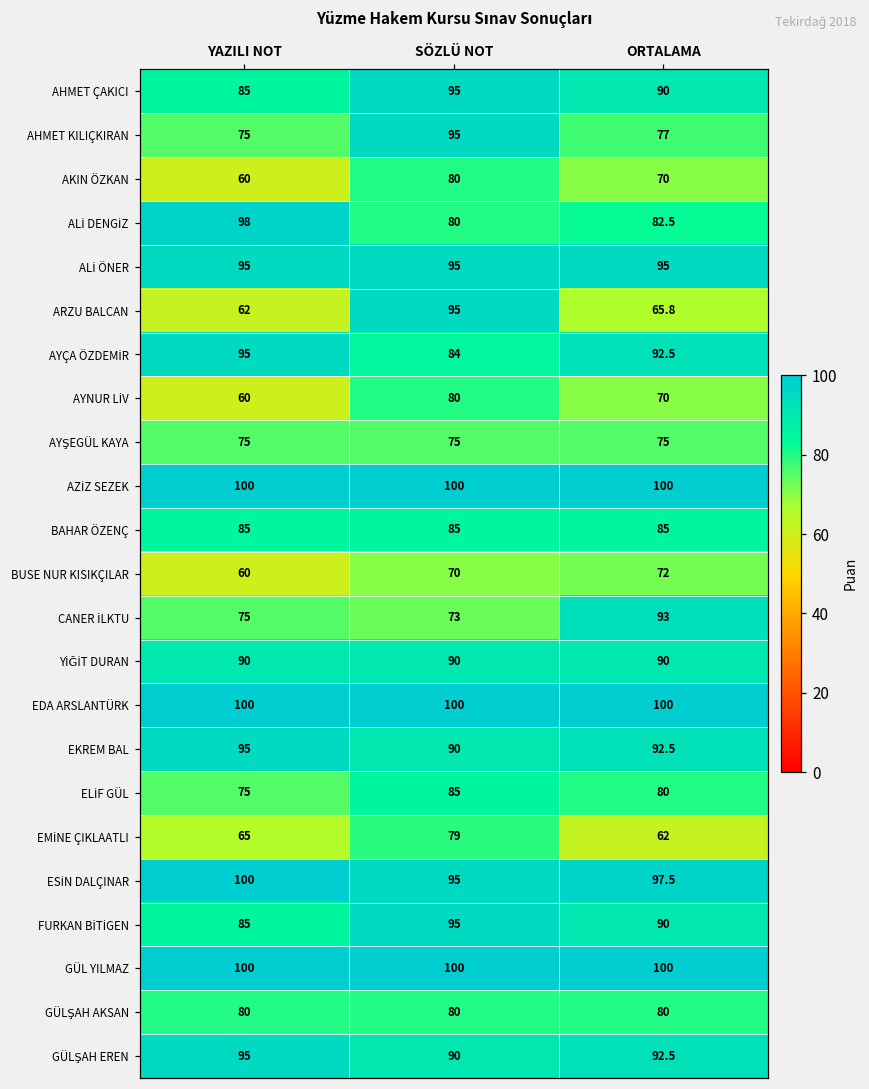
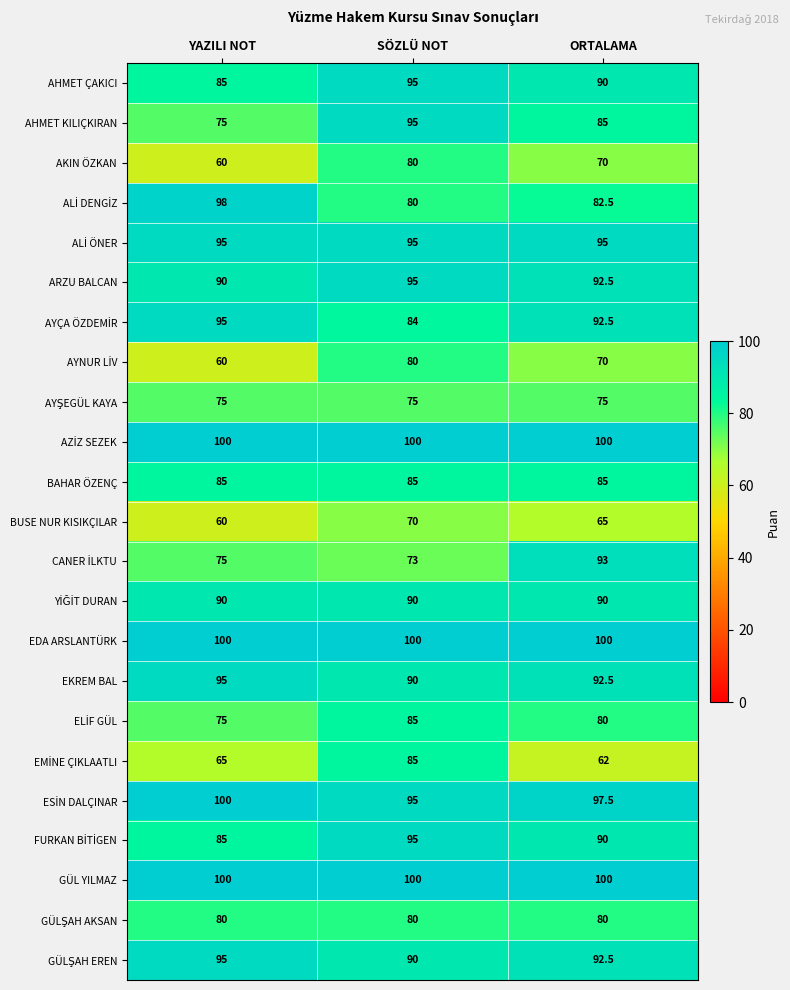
AHMET KILIÇKIRAN, ORTALAMA: 77 -> 85
ARZU BALCAN, YAZILI NOT: 62 -> 90
ARZU BALCAN, ORTALAMA: 65.8 -> 92.5
BUSE NUR KISIKÇILAR, ORTALAMA: 72 -> 65
EMİNE ÇIKLAATLI, SÖZLÜ NOT: 79 -> 85
